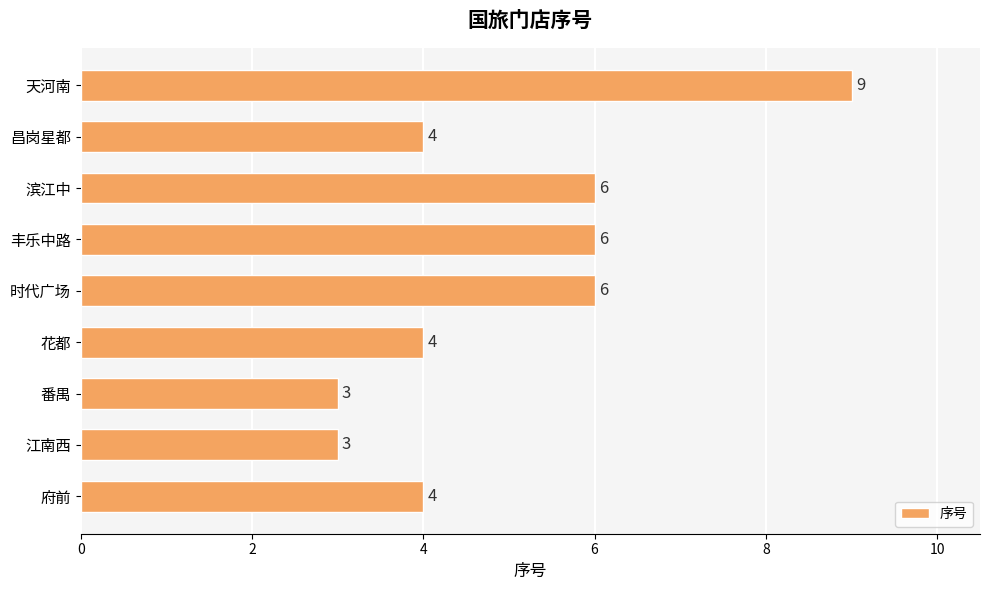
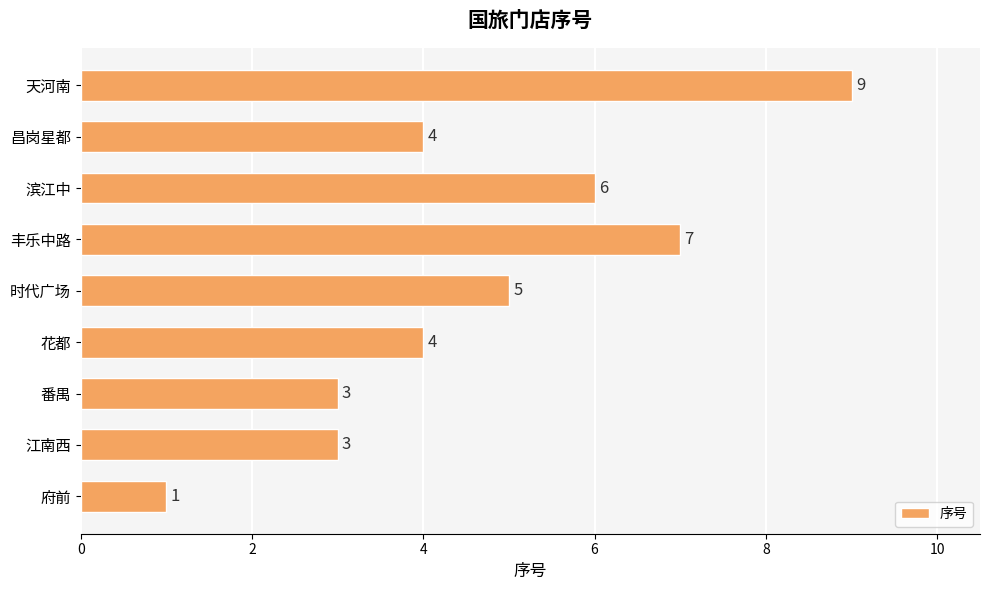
丰乐中路: 6 -> 7
时代广场: 6 -> 5
府前: 4 -> 1
